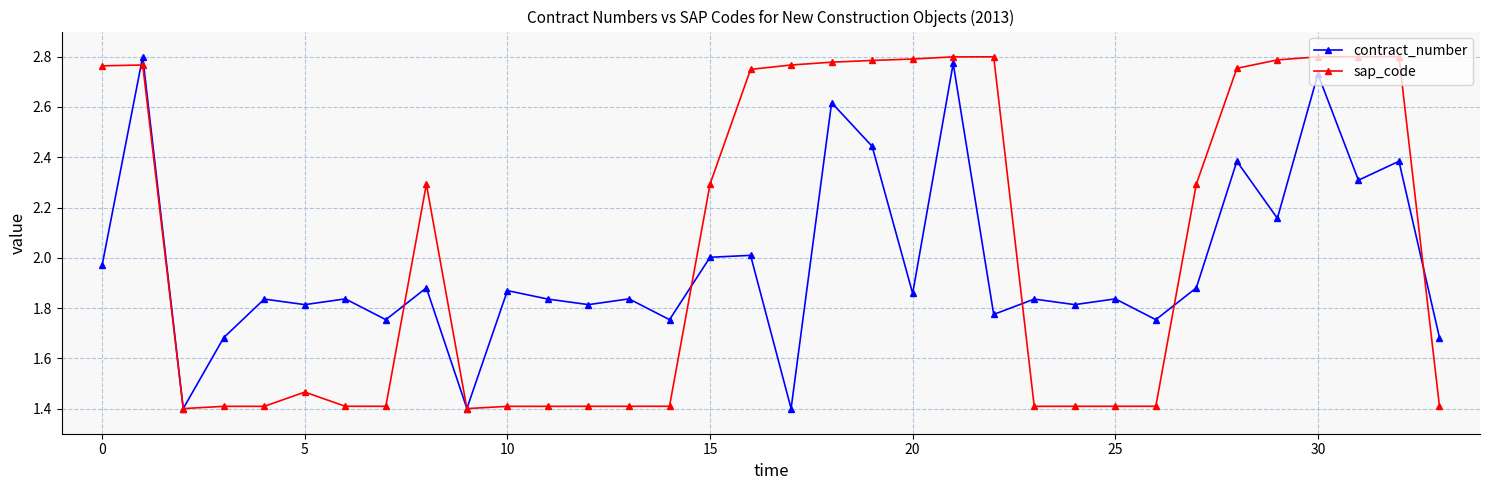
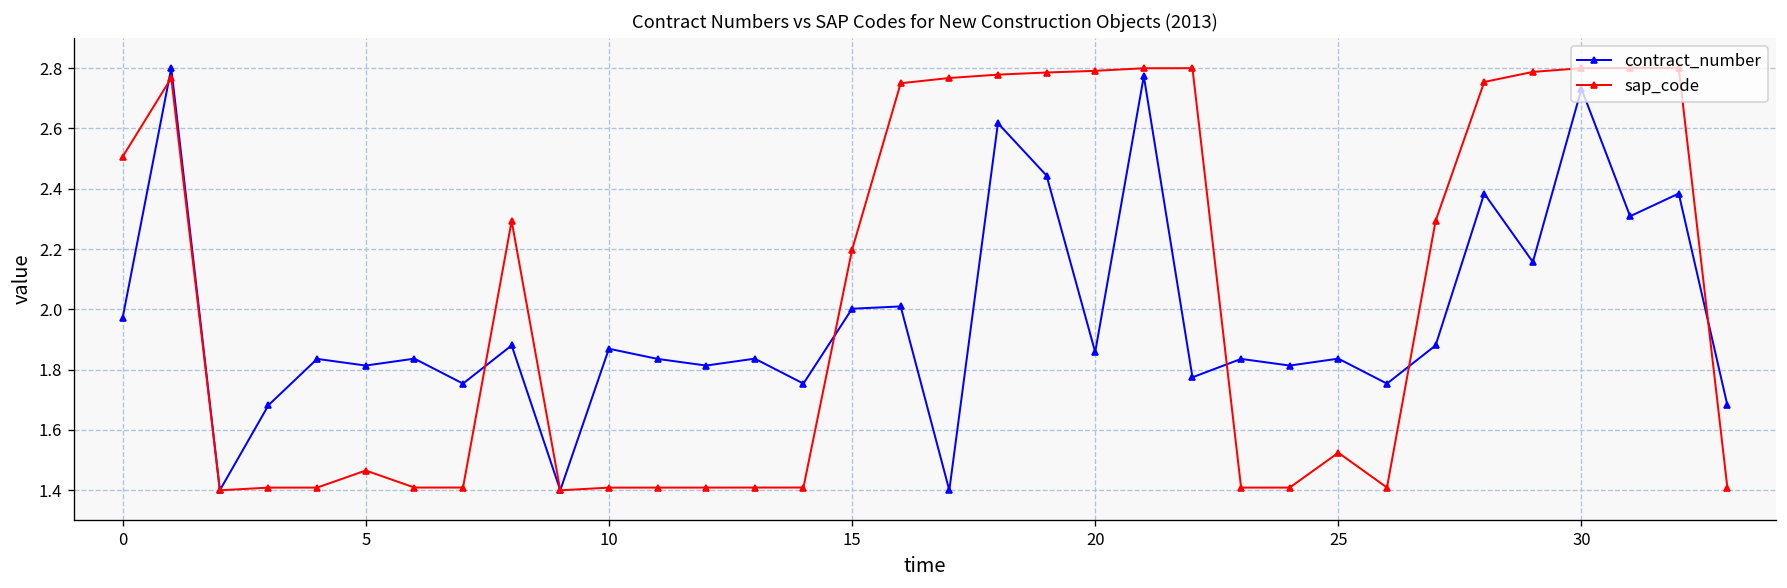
sap_code, 0: 2.76 -> 2.51
sap_code, 15: 2.29 -> 2.20
sap_code, 25: 1.41 -> 1.52
